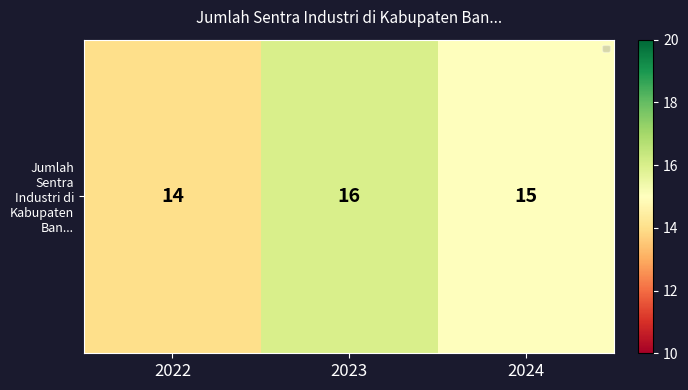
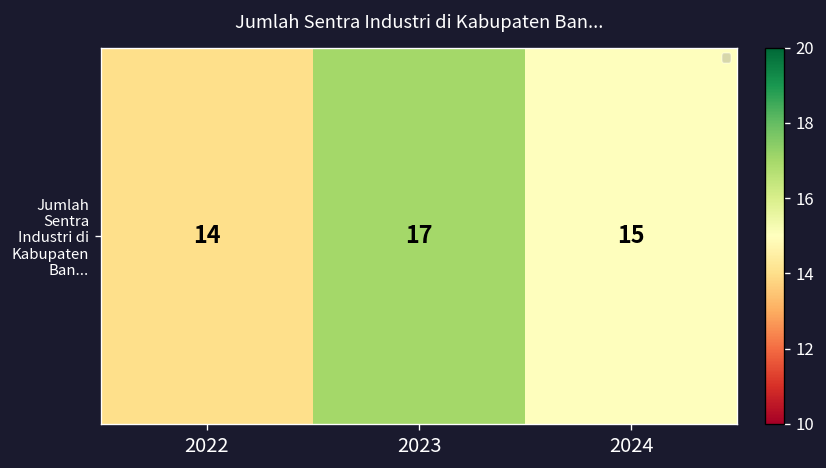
Jumlah Sentra Industri di Kabupaten Ban..., 2023: 16 -> 17
